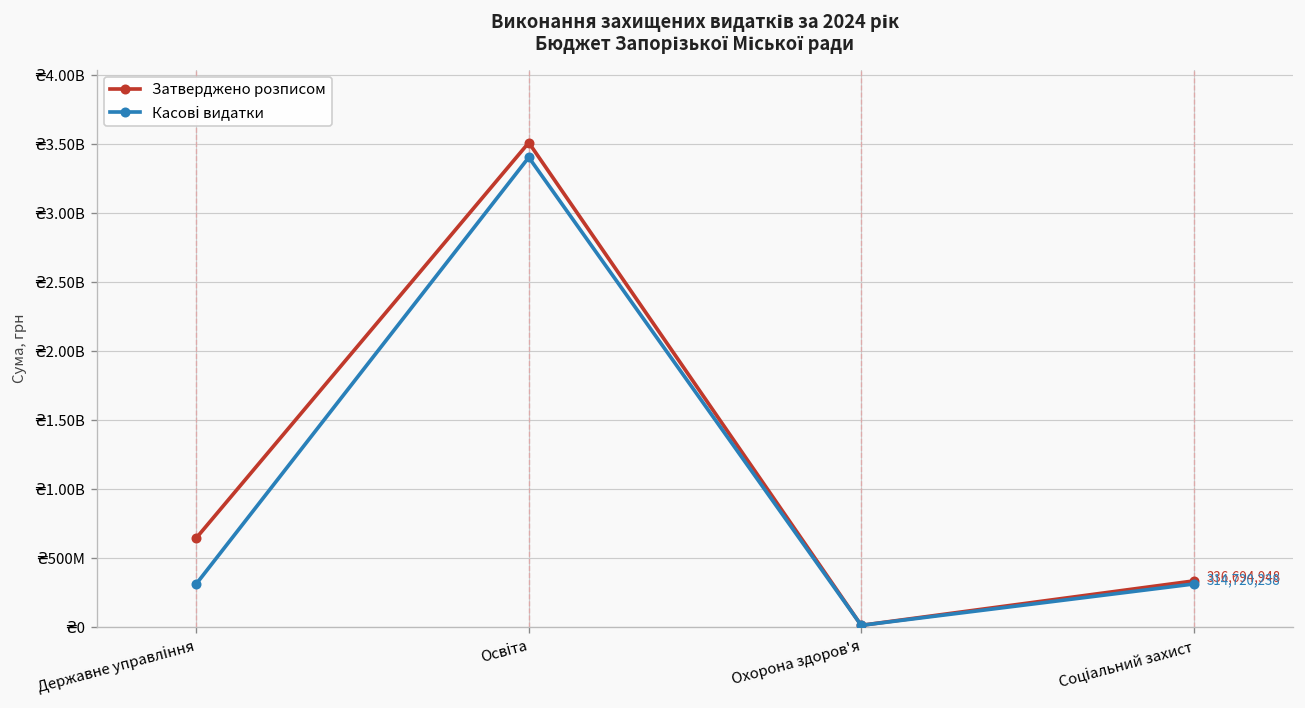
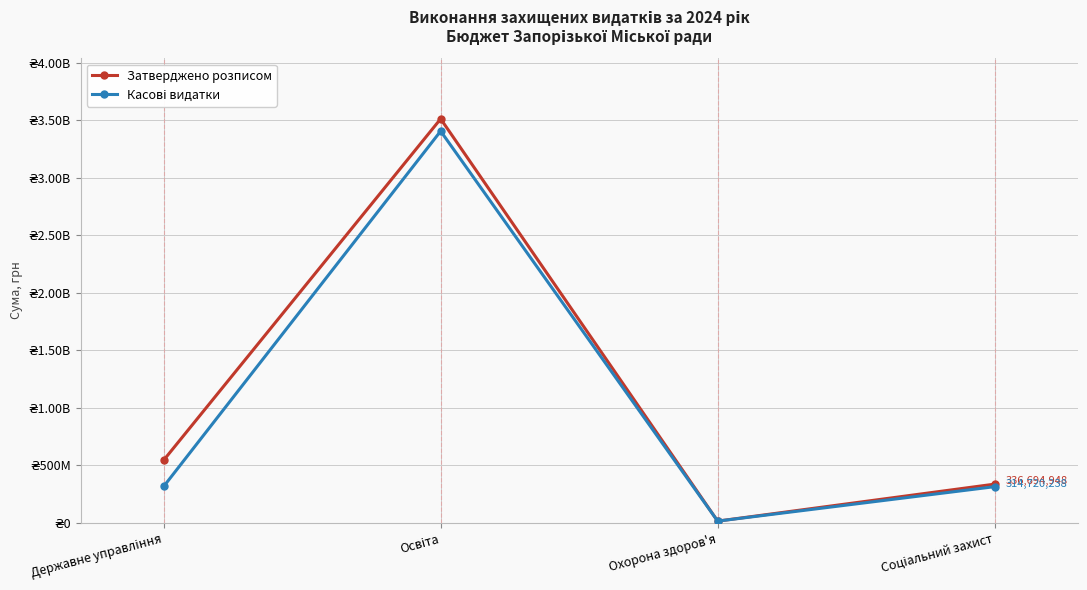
Затверджено розписом, Державне управління: ₴650000000 -> ₴540000000
